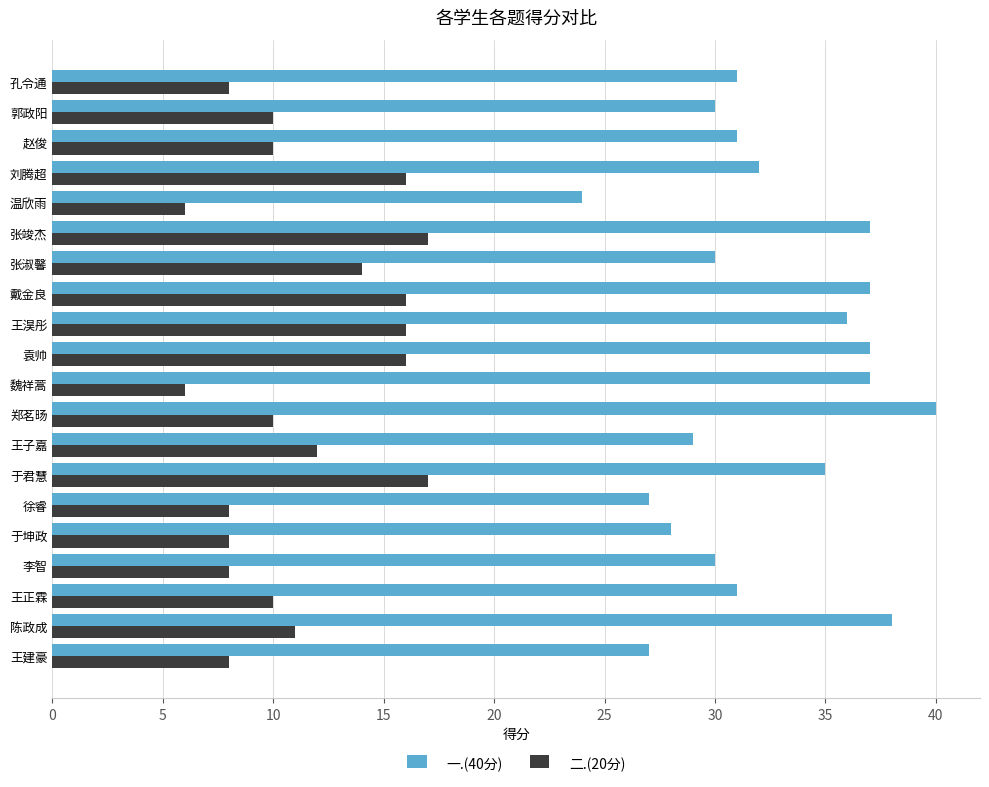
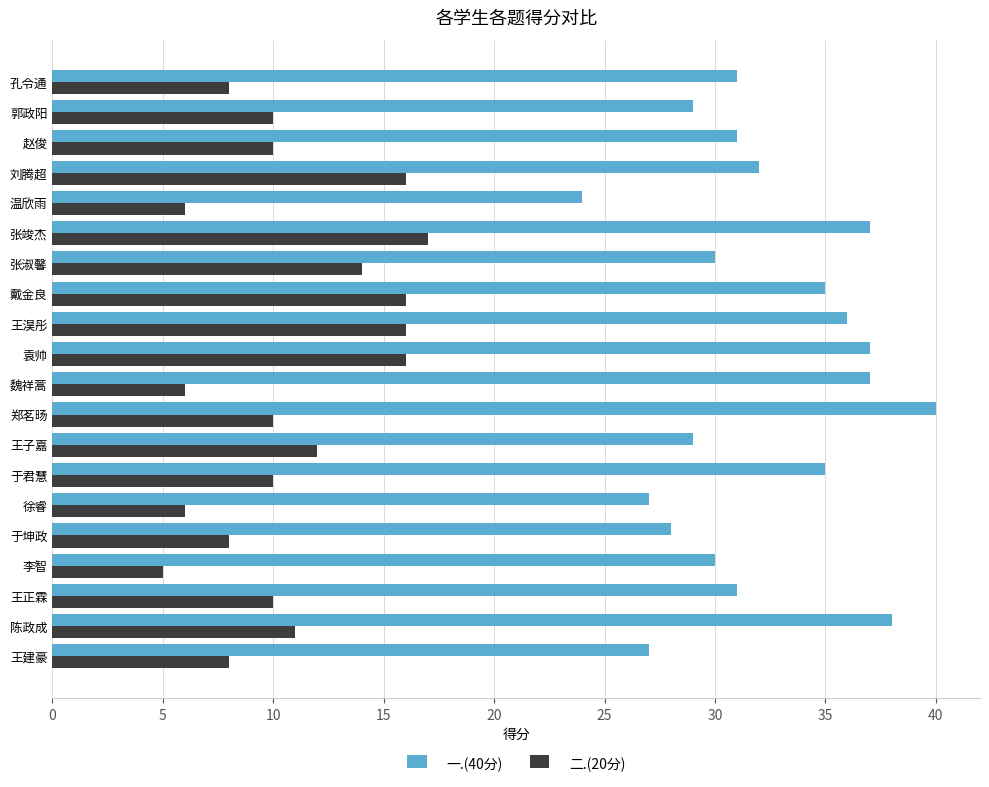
一.(40分), 郭政阳: 30 -> 29
一.(40分), 戴金良: 37 -> 35
二.(20分), 于君慧: 17 -> 10
二.(20分), 徐睿: 8 -> 6
二.(20分), 李智: 8 -> 5
